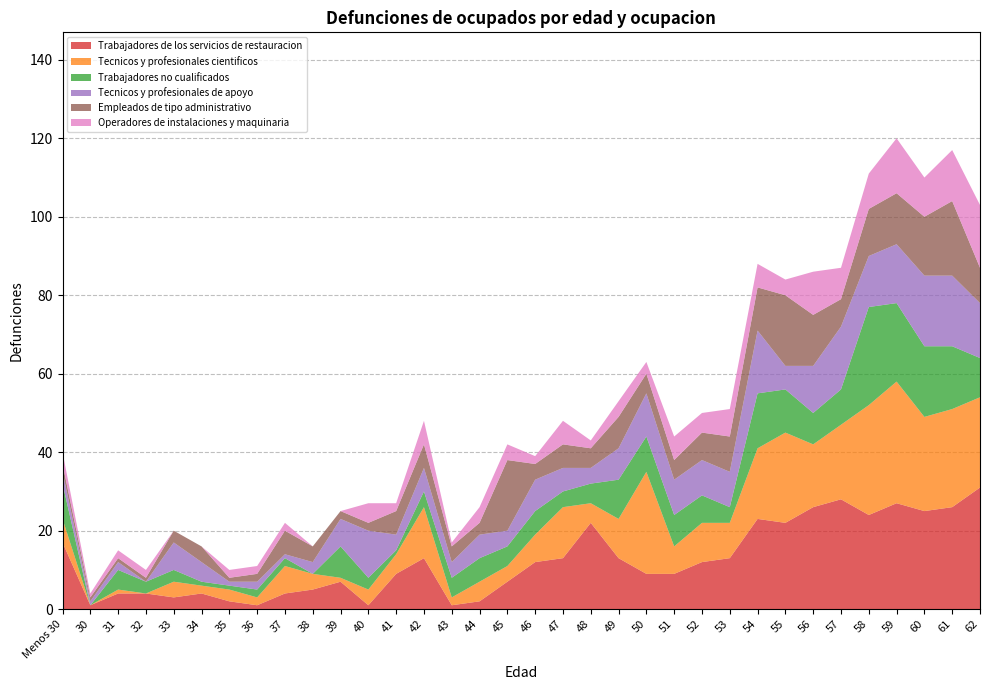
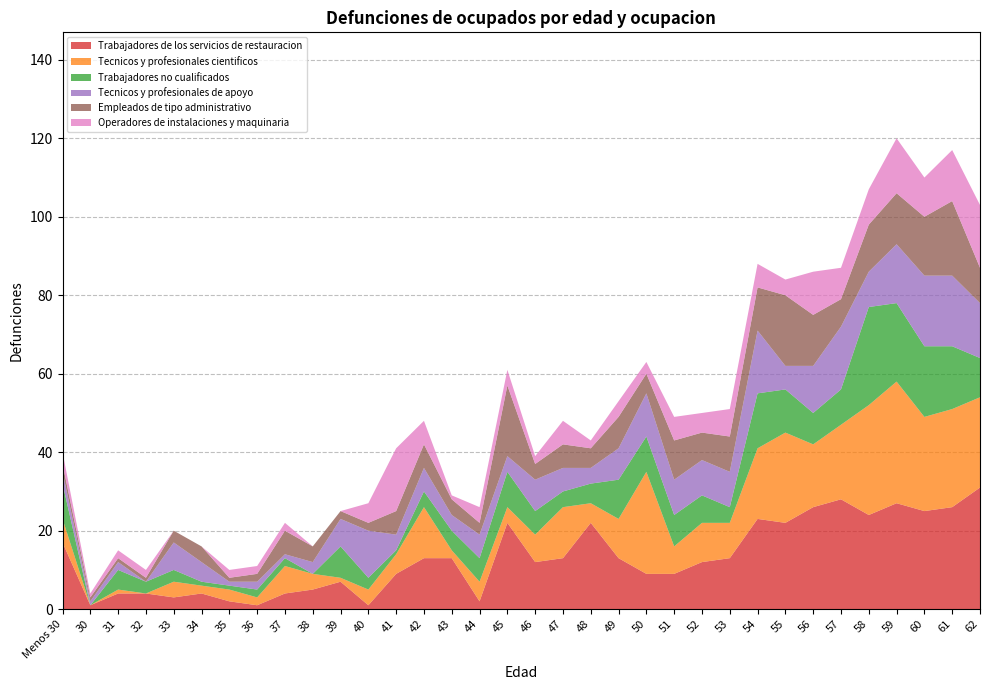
Operadores de instalaciones y maquinaria, 41: 2 -> 16
Trabajadores de los servicios de restauracion, 43: 1 -> 13
Trabajadores de los servicios de restauracion, 45: 7 -> 22
Trabajadores no cualificados, 45: 5 -> 9
Empleados de tipo administrativo, 51: 5 -> 10
Tecnicos y profesionales de apoyo, 58: 13 -> 9
